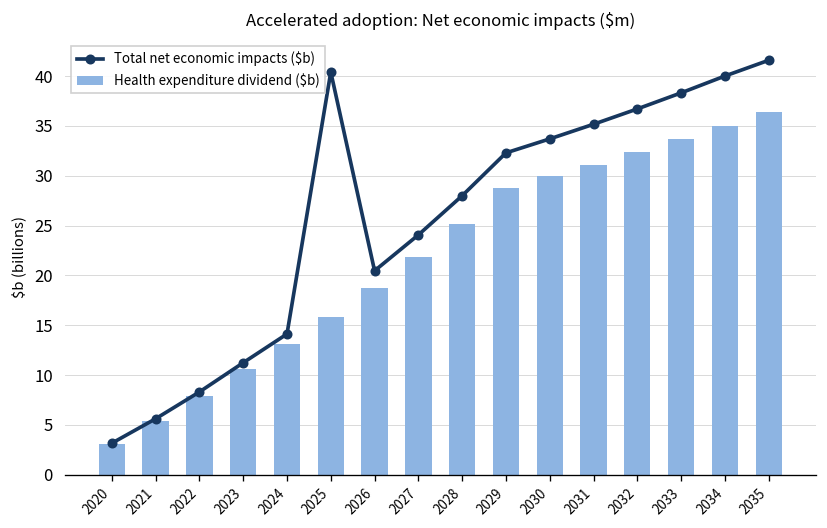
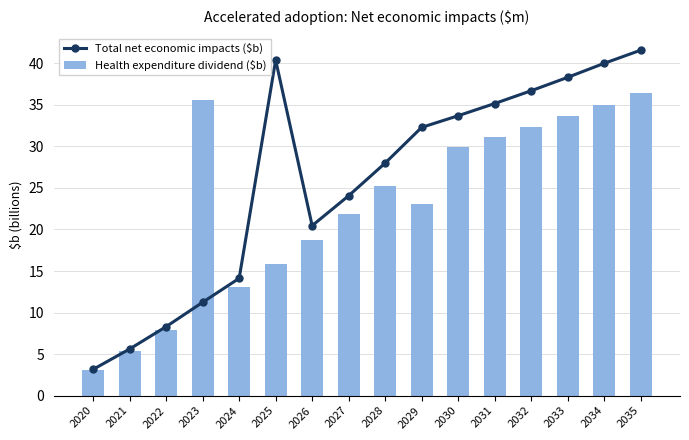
Health expenditure dividend ($b), 2023: 11 -> 36
Health expenditure dividend ($b), 2029: 29 -> 23
